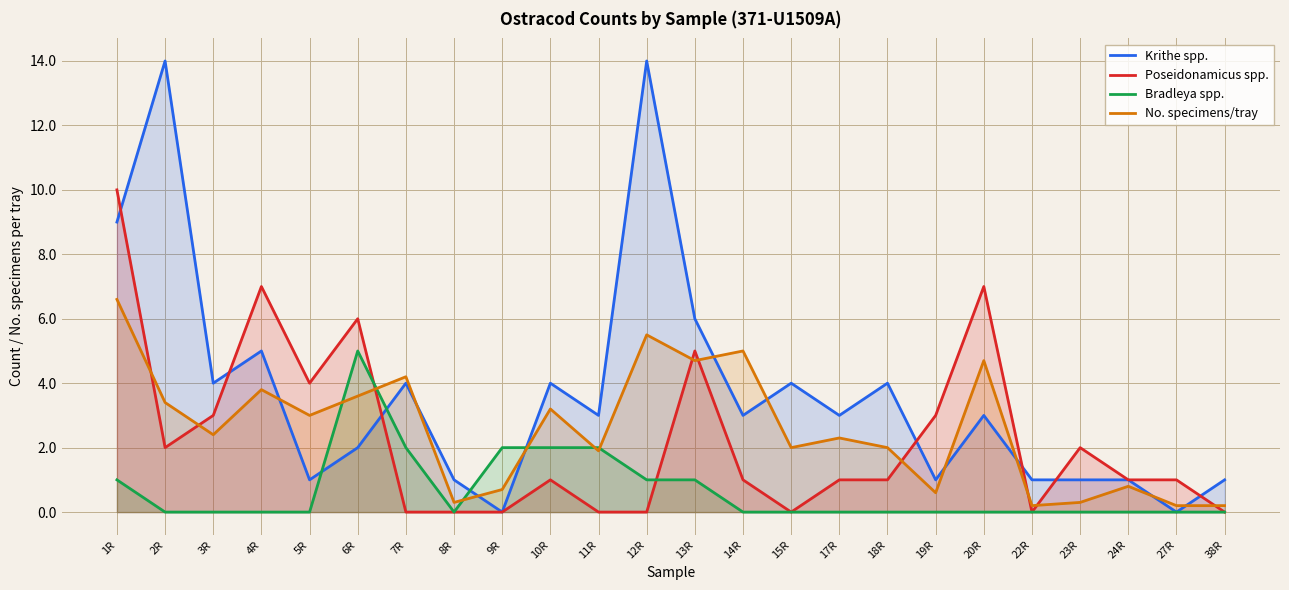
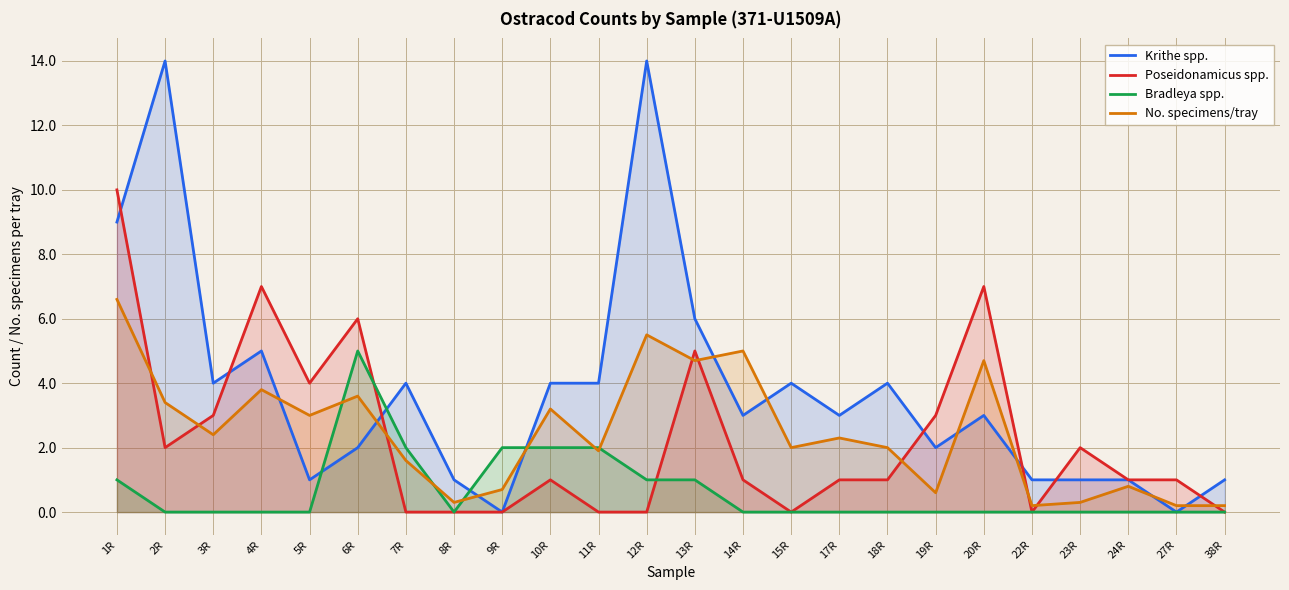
No. specimens/tray, 7R: 4.2 -> 1.6
Krithe spp., 11R: 3 -> 4
Krithe spp., 19R: 1 -> 2
